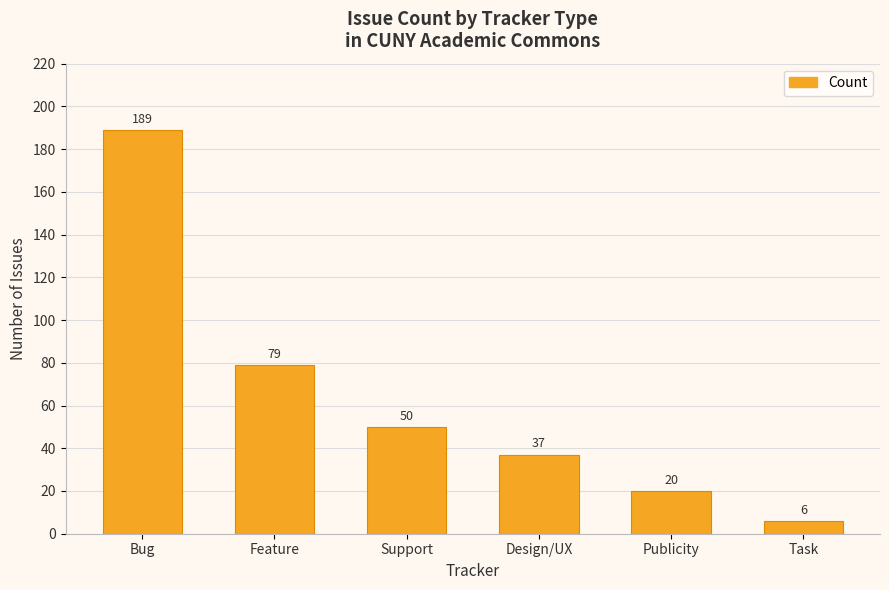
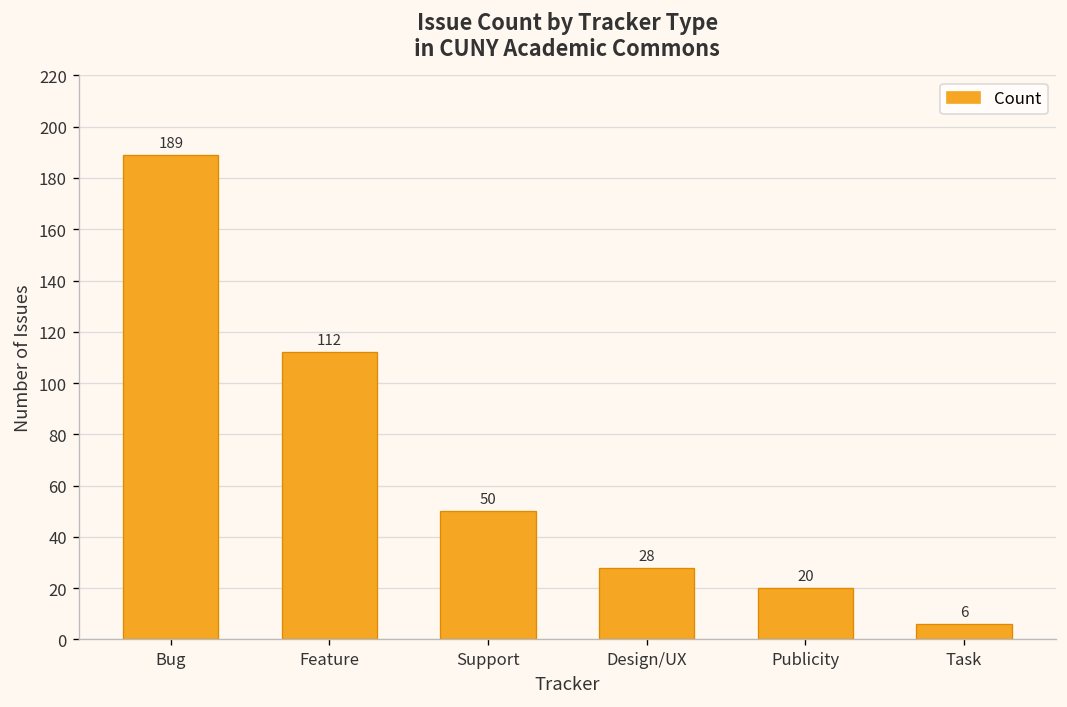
Feature: 79 -> 112
Design/UX: 37 -> 28
